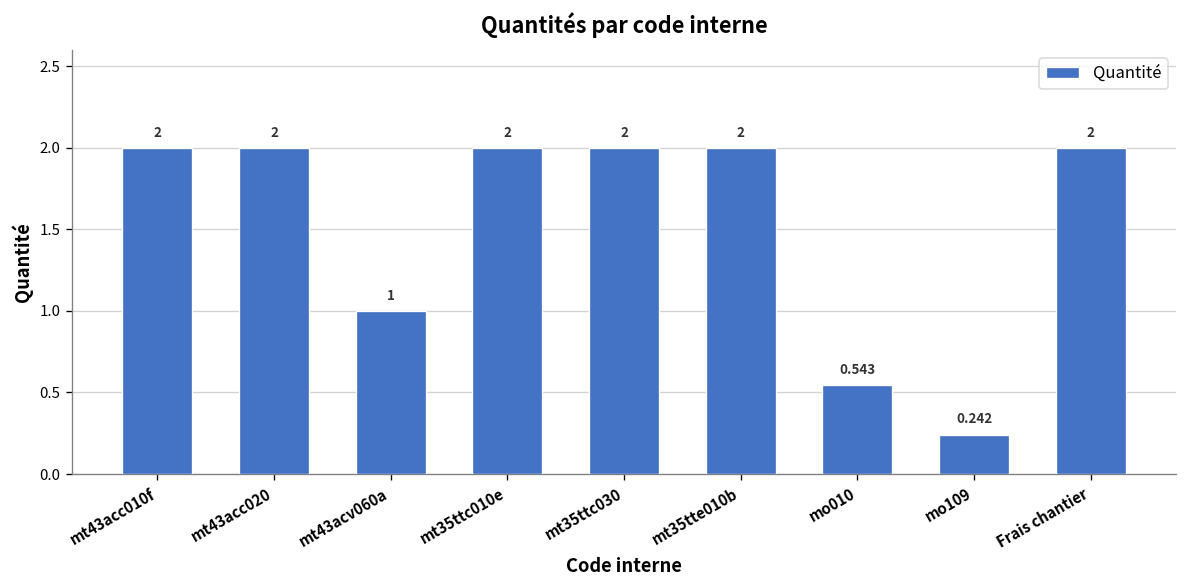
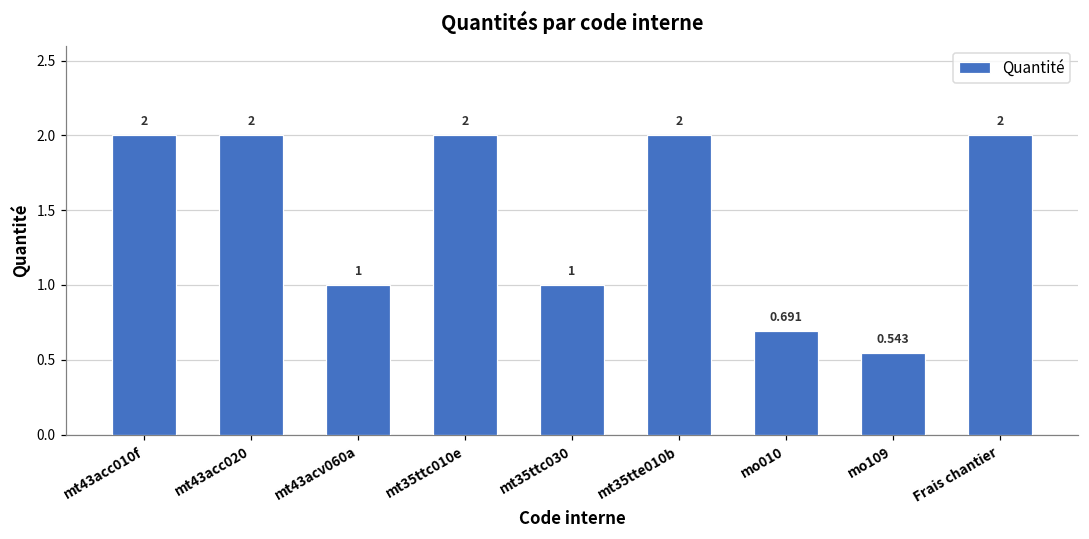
mt35ttc030: 2 -> 1
mo010: 0.543 -> 0.691
mo109: 0.242 -> 0.543
